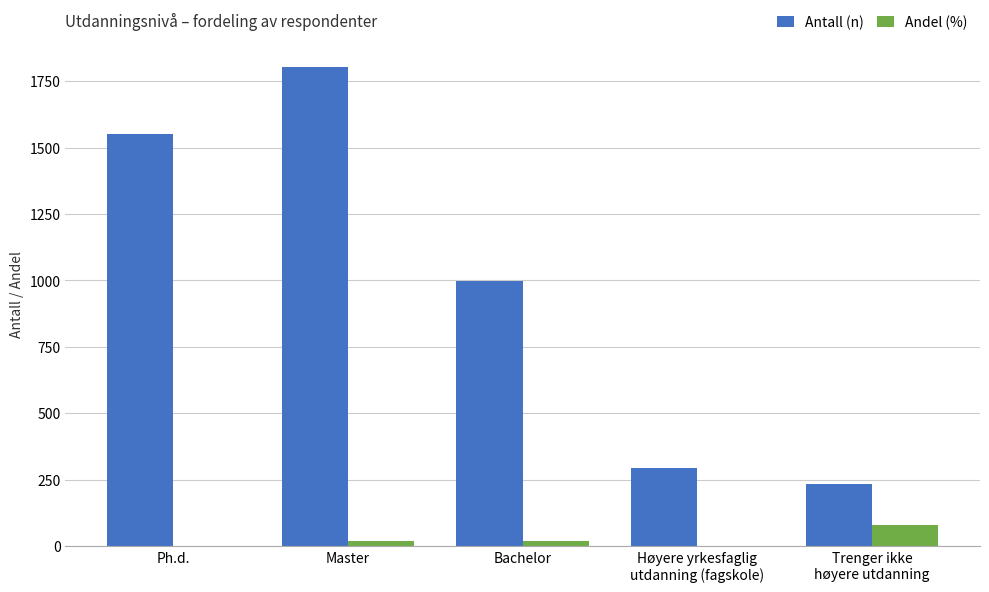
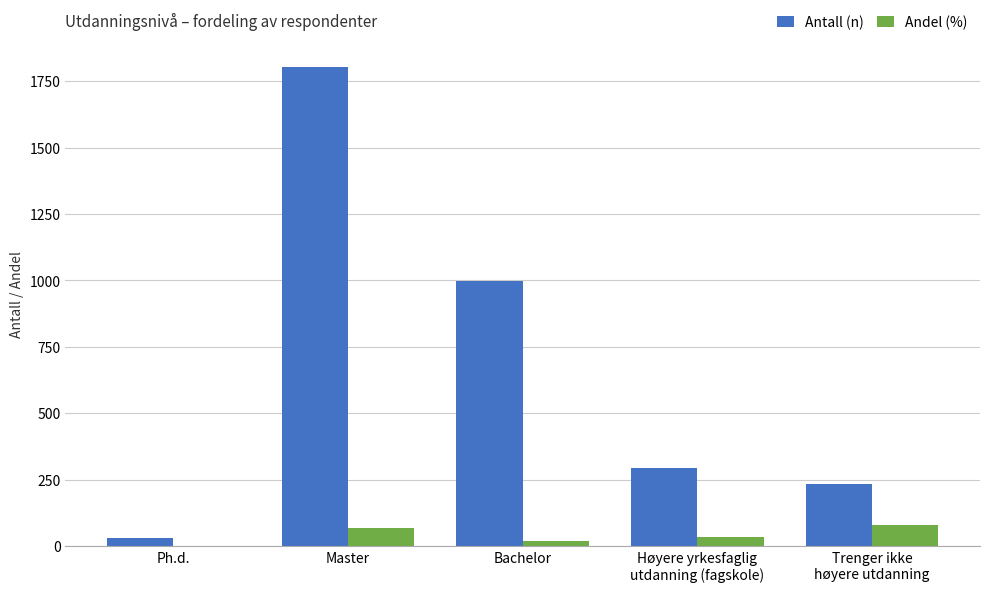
Antall (n), Ph.d.: 1550 -> 30
Andel (%), Master: 20 -> 70
Andel (%), Høyere yrkesfaglig utdanning (fagskole): 0 -> 30
